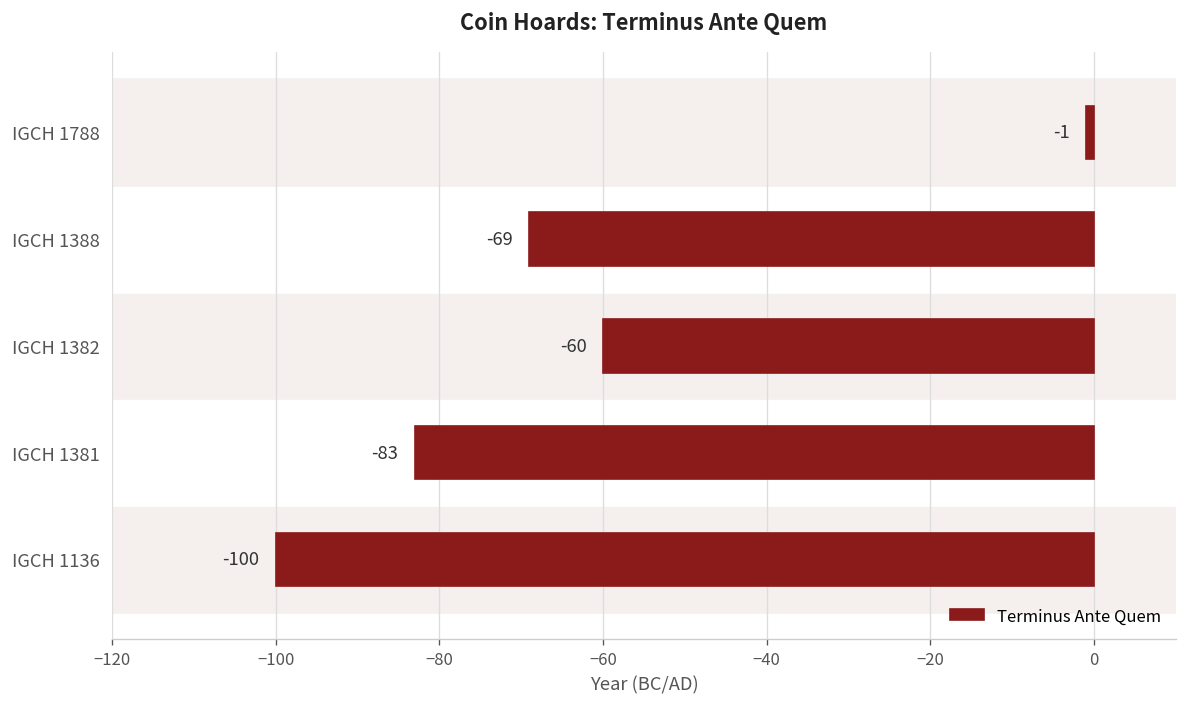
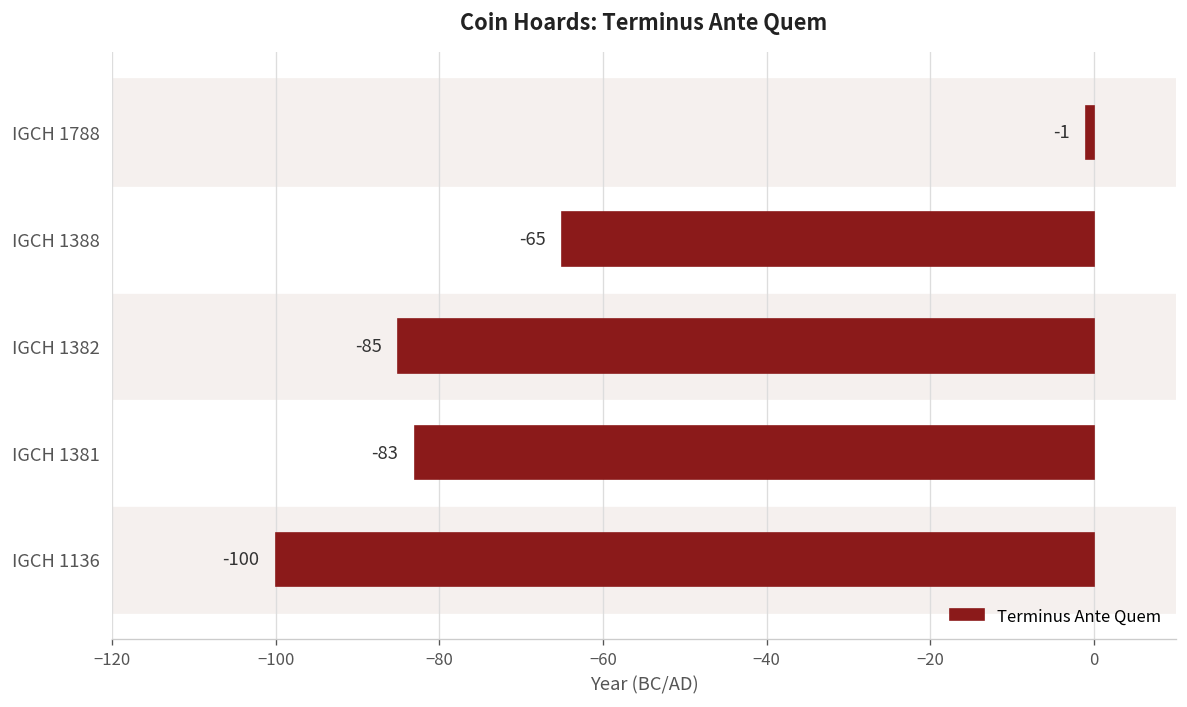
IGCH 1388: -69 -> -65
IGCH 1382: -60 -> -85
